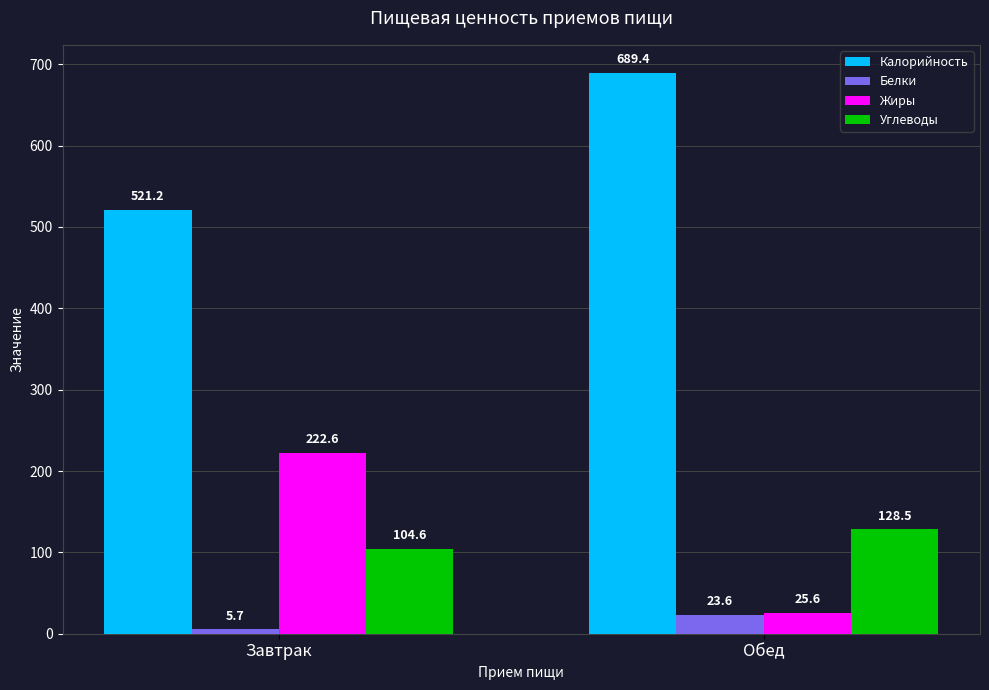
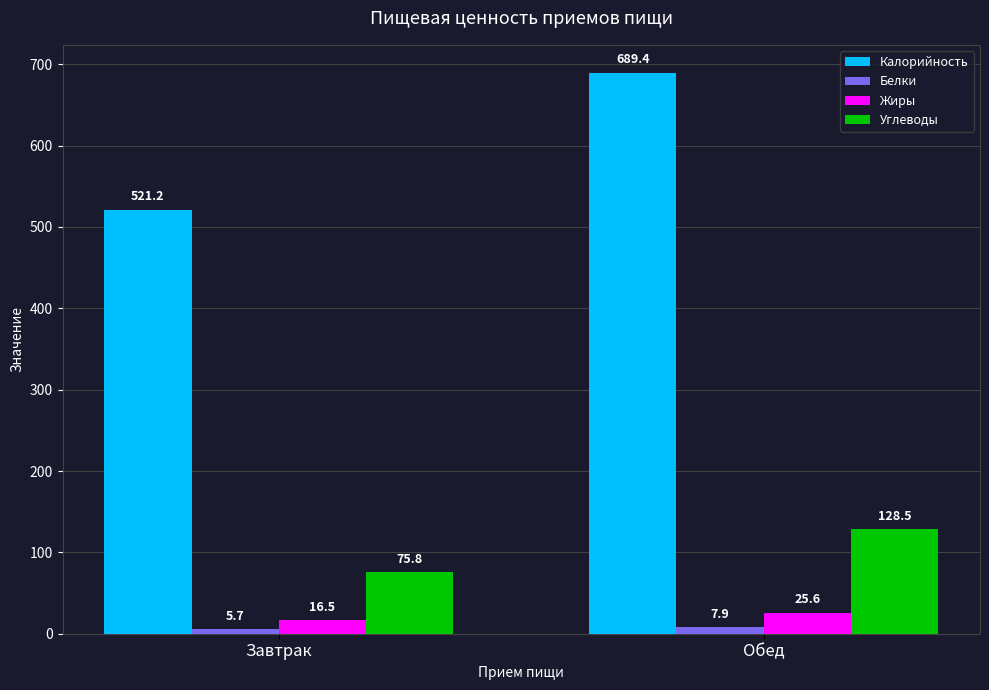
Жиры, Завтрак: 222.6 -> 16.5
Углеводы, Завтрак: 104.6 -> 75.8
Белки, Обед: 23.6 -> 7.9
